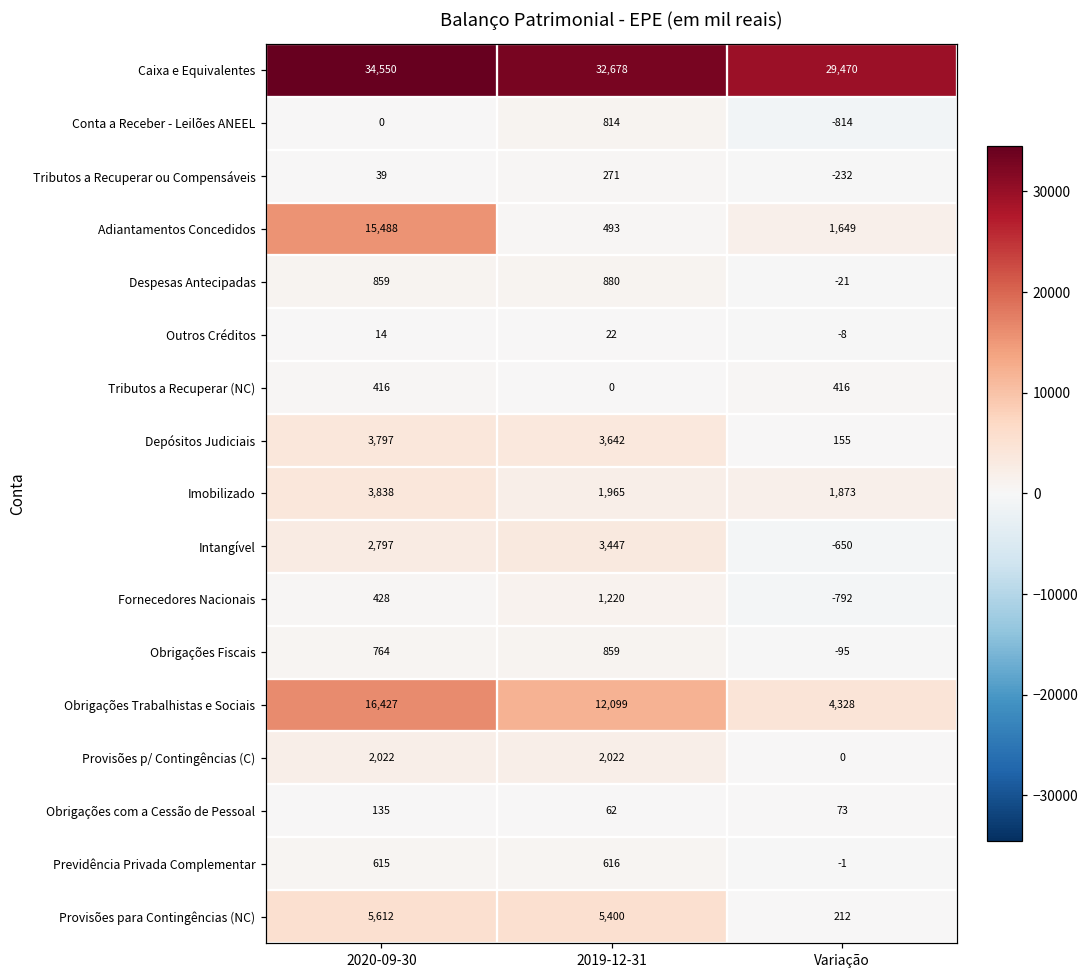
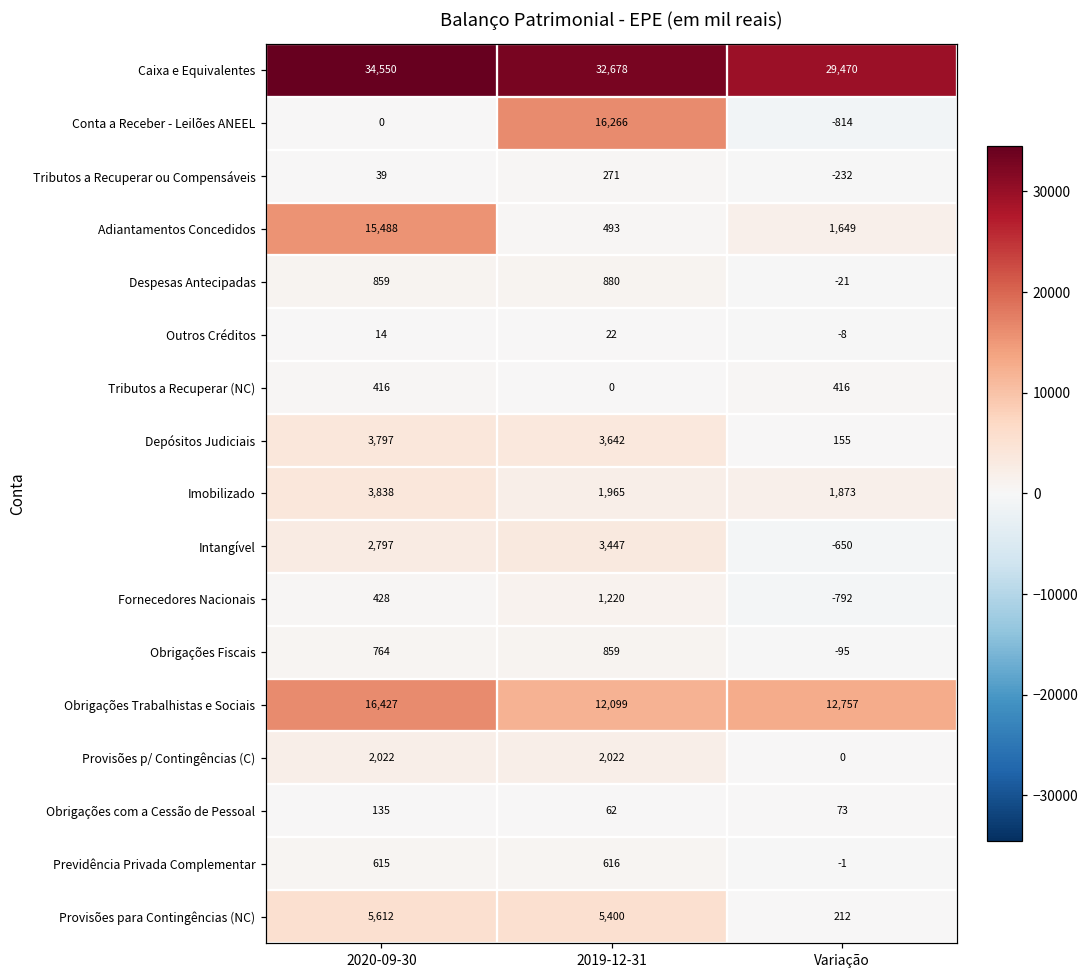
Conta a Receber - Leilões ANEEL, 2019-12-31: 814 -> 16,266
Obrigações Trabalhistas e Sociais, Variação: 4,328 -> 12,757
